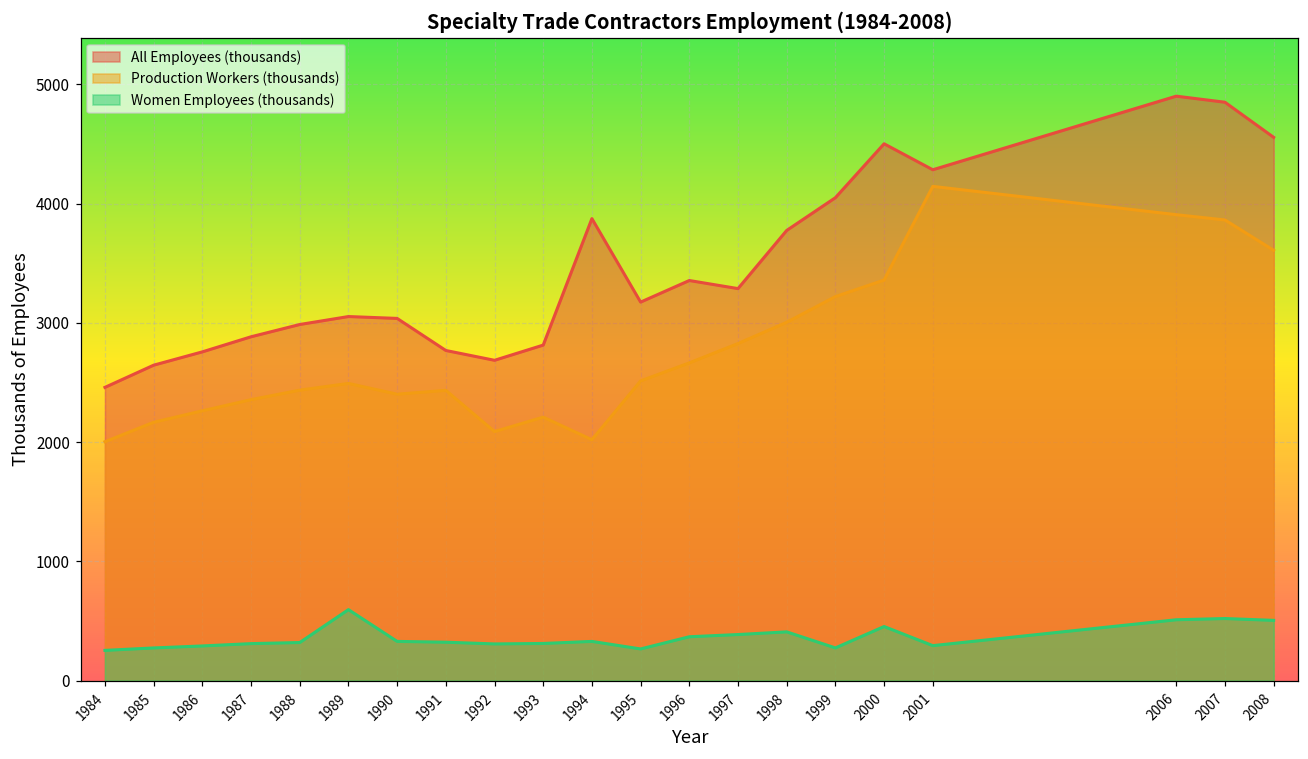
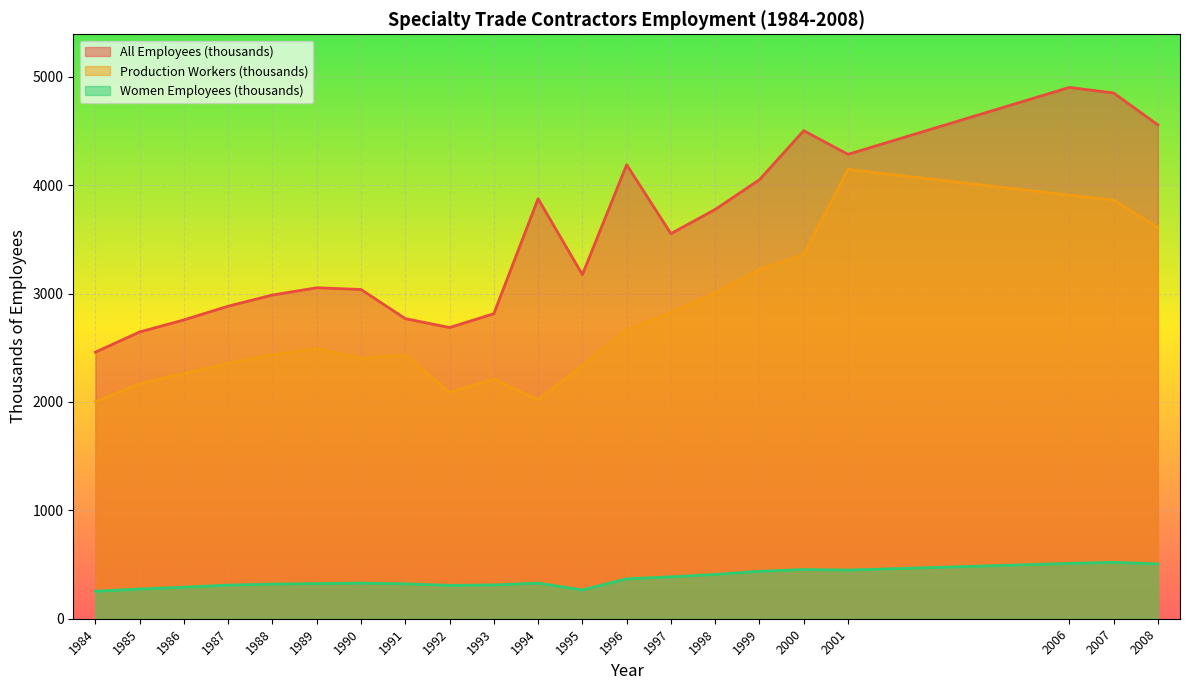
Women Employees (thousands), 1989: 600 -> 320
Production Workers (thousands), 1995: 2510 -> 2330
All Employees (thousands), 1996: 3360 -> 4190
All Employees (thousands), 1997: 3290 -> 3550
Women Employees (thousands), 1999: 270 -> 440
Women Employees (thousands), 2001: 290 -> 450
